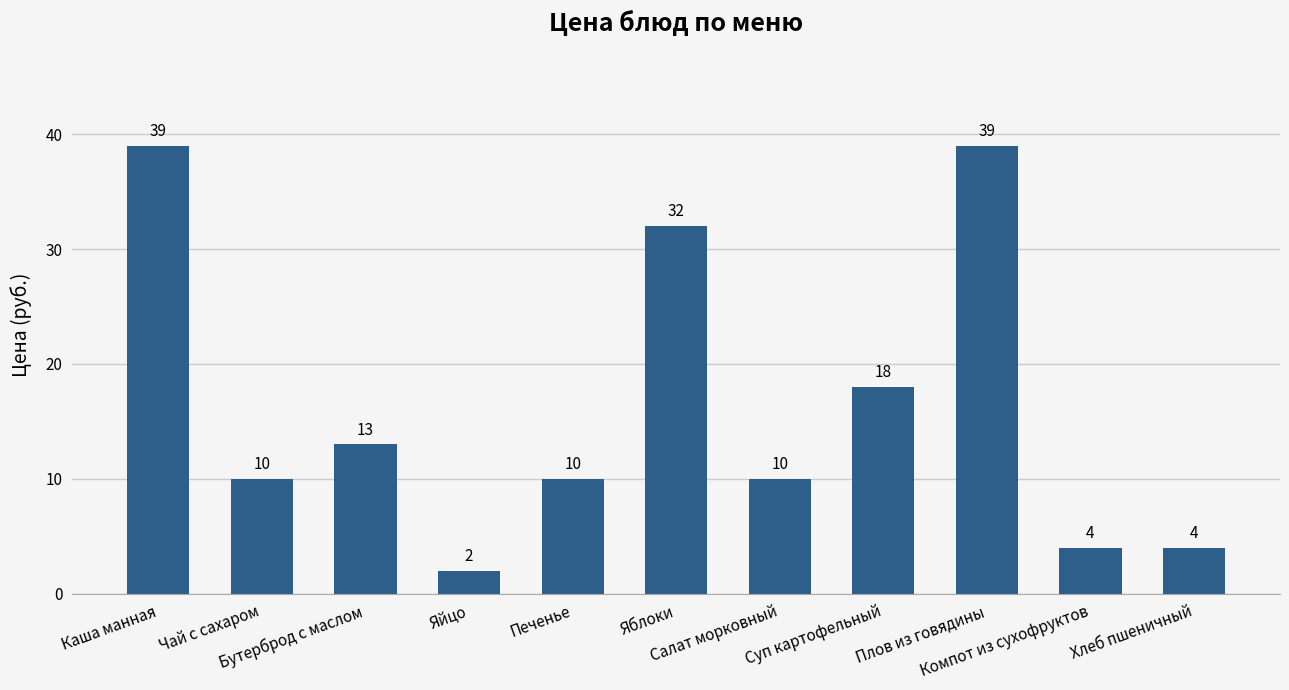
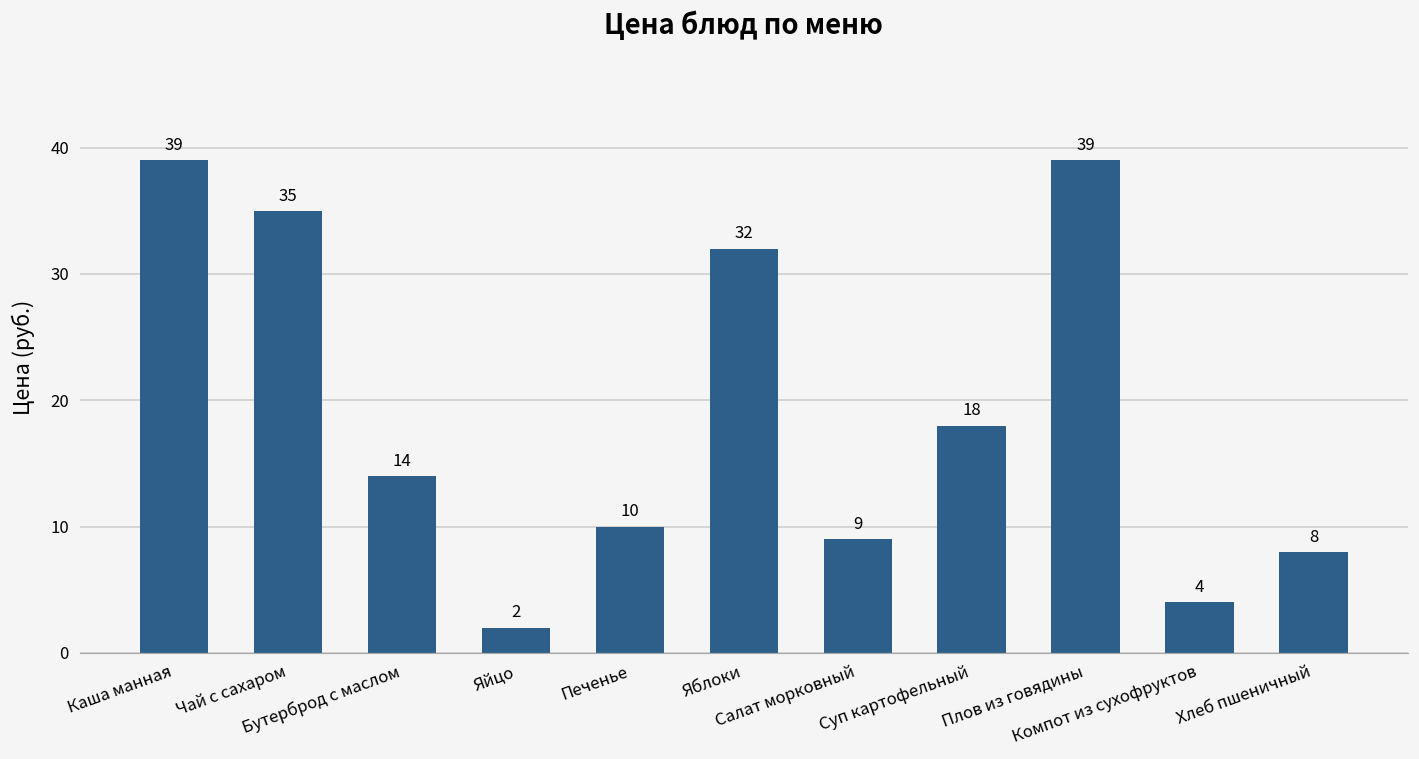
Чай с сахаром: 10 -> 35
Бутерброд с маслом: 13 -> 14
Салат морковный: 10 -> 9
Хлеб пшеничный: 4 -> 8
